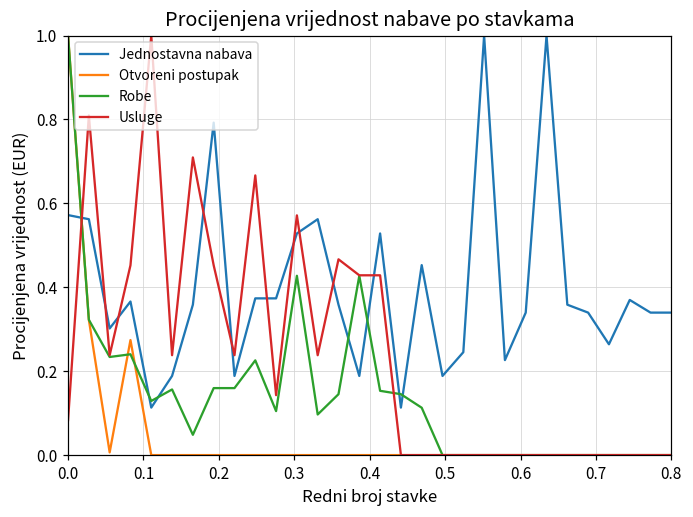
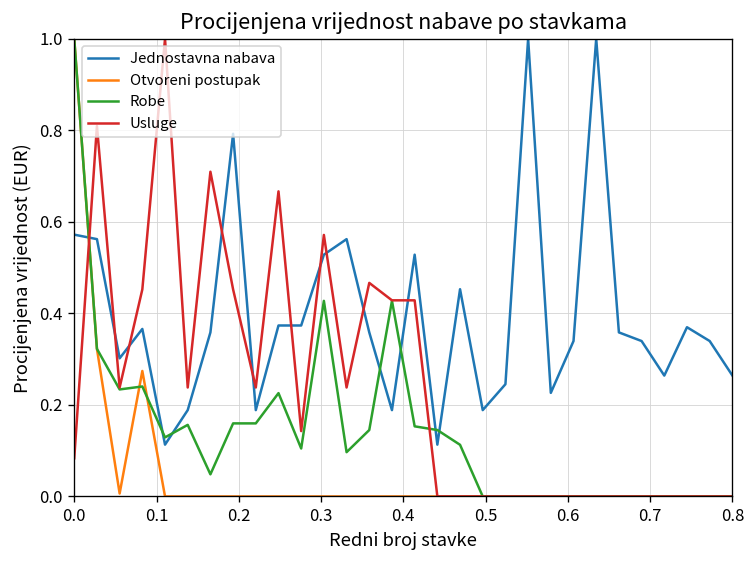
Jednostavna nabava, 0.8: 0.34 -> 0.26
